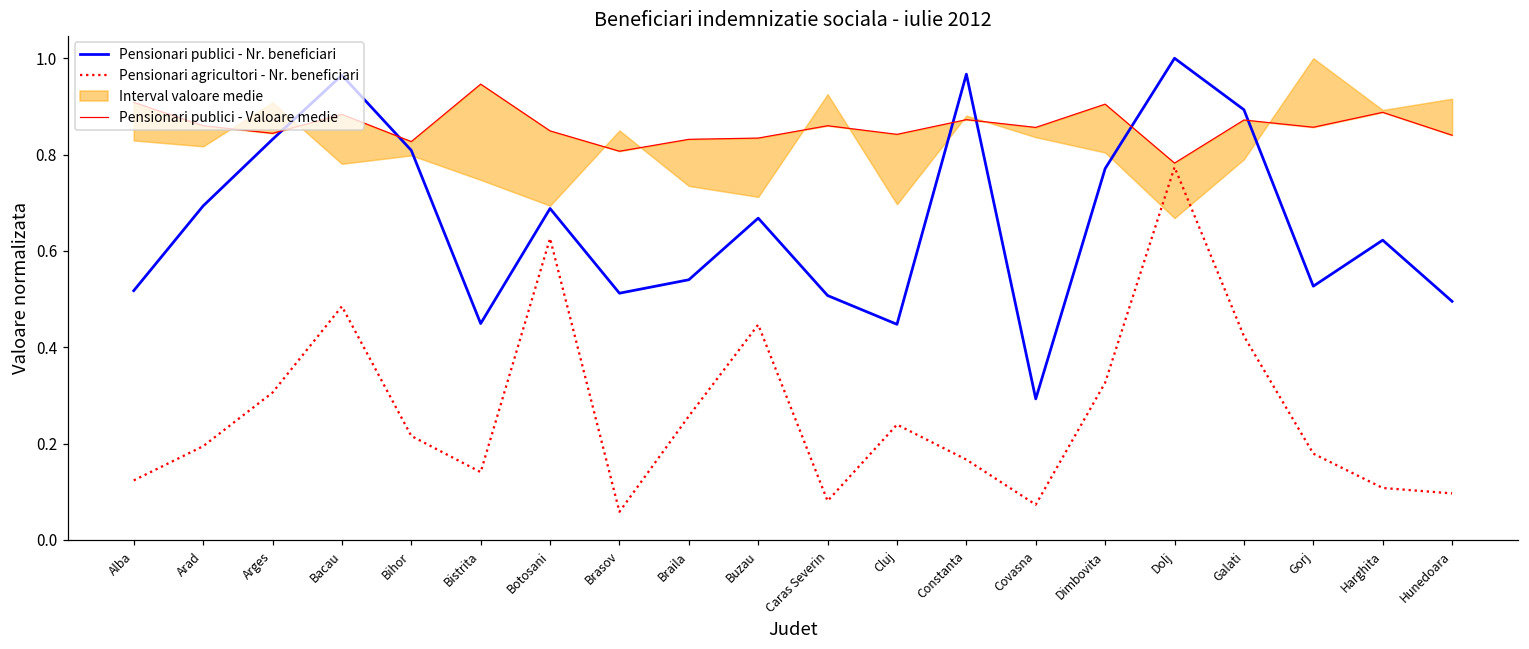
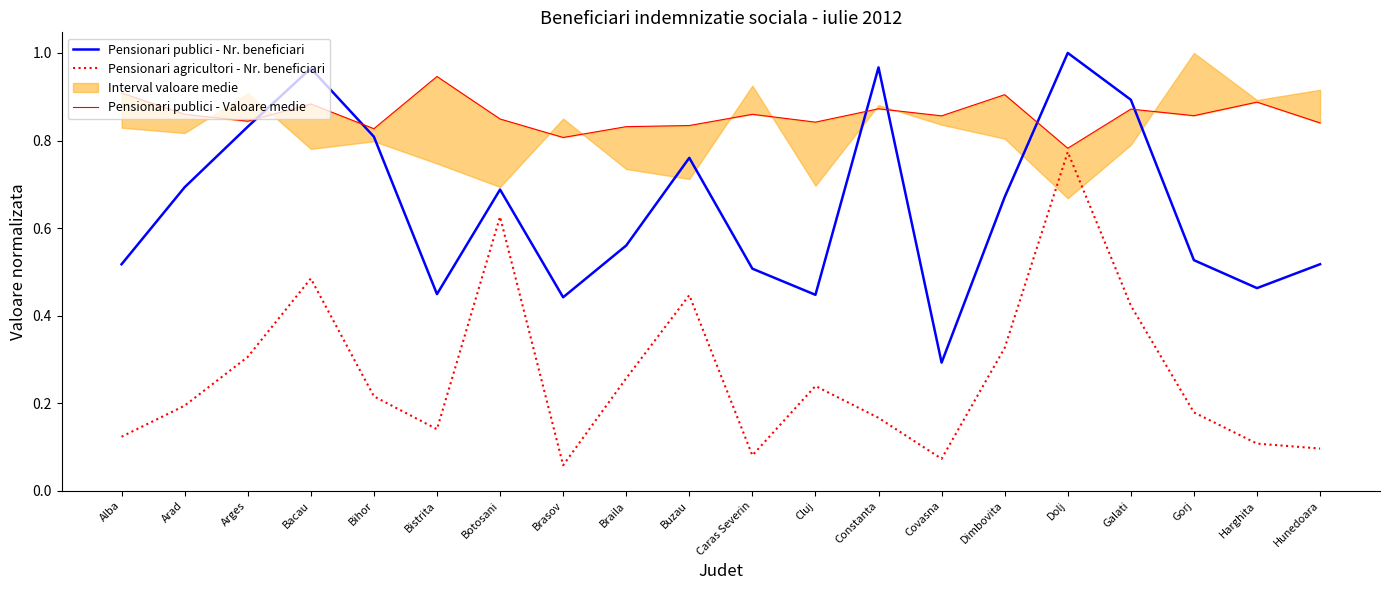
Pensionari publici - Nr. beneficiari, Brasov: 0.51 -> 0.44
Pensionari publici - Nr. beneficiari, Braila: 0.54 -> 0.56
Pensionari publici - Nr. beneficiari, Buzau: 0.67 -> 0.76
Pensionari publici - Nr. beneficiari, Dimbovita: 0.77 -> 0.67
Pensionari publici - Nr. beneficiari, Harghita: 0.62 -> 0.46
Pensionari publici - Nr. beneficiari, Hunedoara: 0.50 -> 0.52
